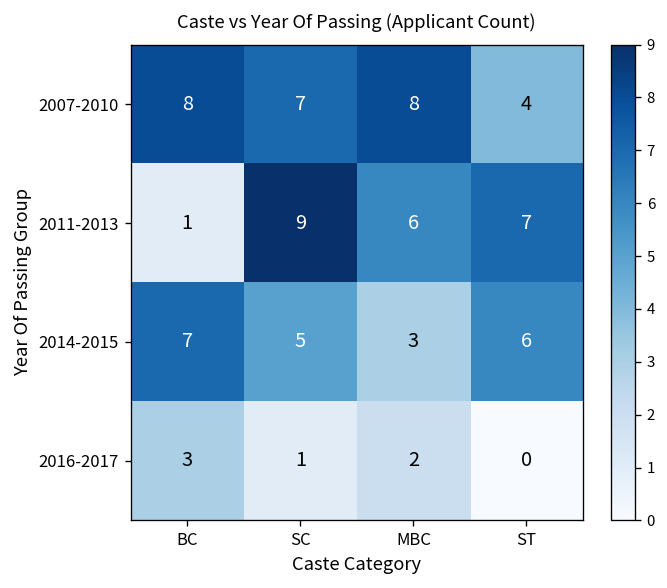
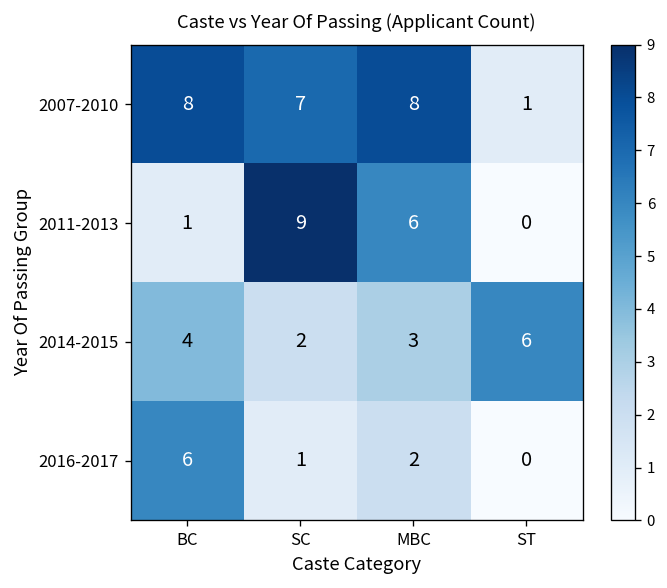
2007-2010, ST: 4 -> 1
2011-2013, ST: 7 -> 0
2014-2015, BC: 7 -> 4
2014-2015, SC: 5 -> 2
2016-2017, BC: 3 -> 6
